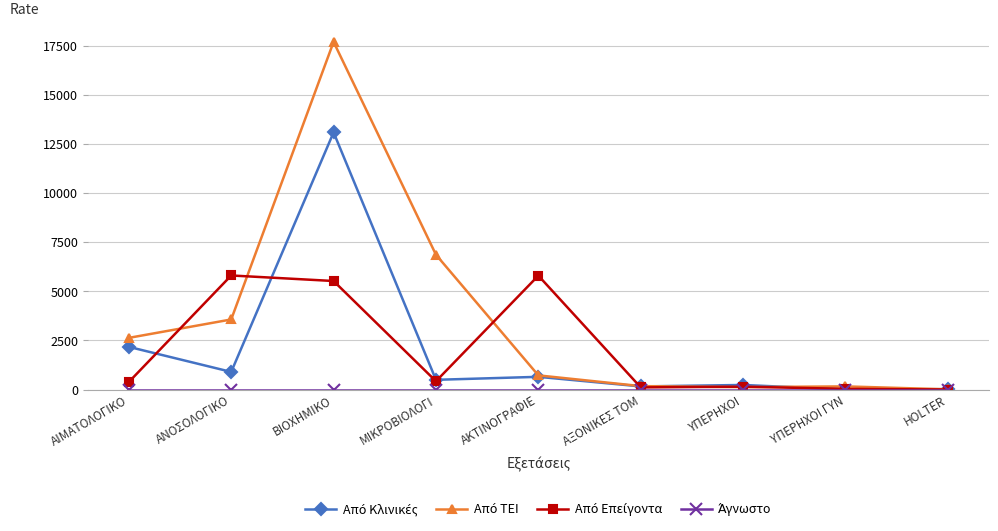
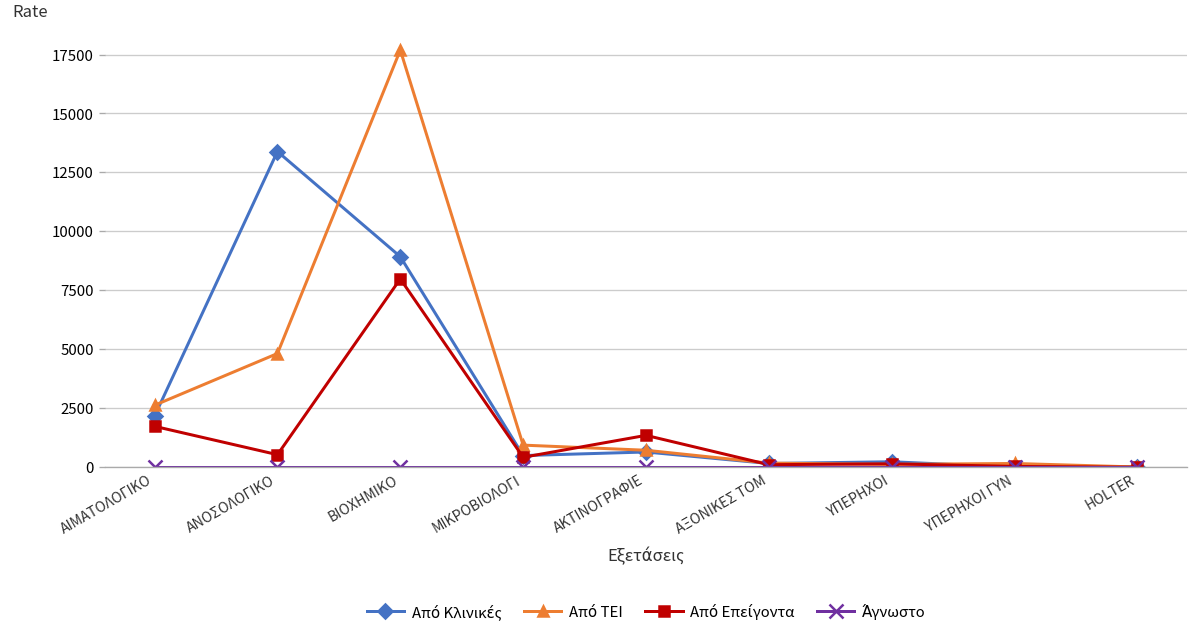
Από Επείγοντα, ΑΙΜΑΤΟΛΟΓΙΚΟ: 400 -> 1700
Από Κλινικές, ΑΝΟΣΟΛΟΓΙΚΟ: 900 -> 13400
Από ΤΕΙ, ΑΝΟΣΟΛΟΓΙΚΟ: 3600 -> 4800
Από Επείγοντα, ΑΝΟΣΟΛΟΓΙΚΟ: 5800 -> 500
Από Κλινικές, ΒΙΟΧΗΜΙΚΟ: 13100 -> 8900
Από Επείγοντα, ΒΙΟΧΗΜΙΚΟ: 5500 -> 8000
Από ΤΕΙ, ΜΙΚΡΟΒΙΟΛΟΓΙ: 6900 -> 900
Από Επείγοντα, ΑΚΤΙΝΟΓΡΑΦΙΕ: 5800 -> 1400
